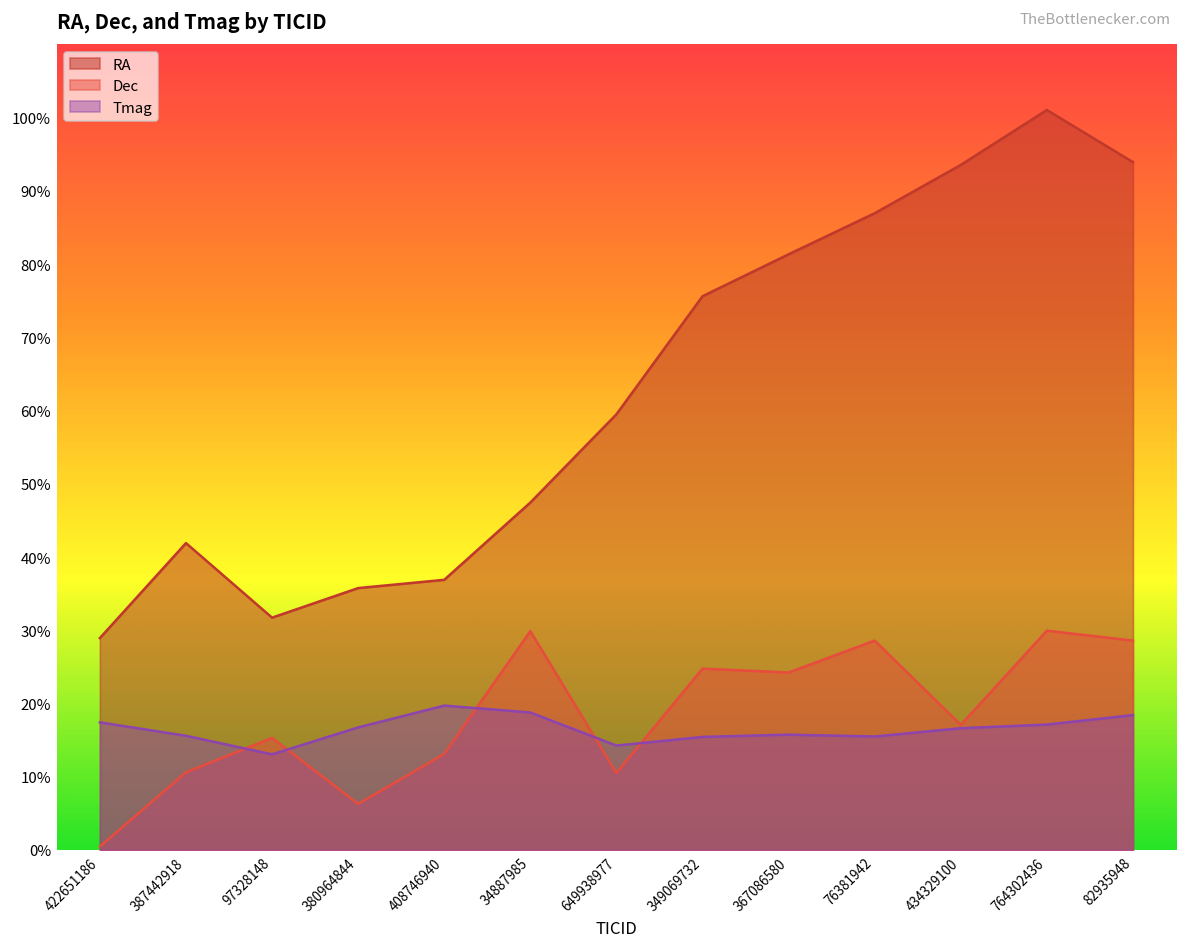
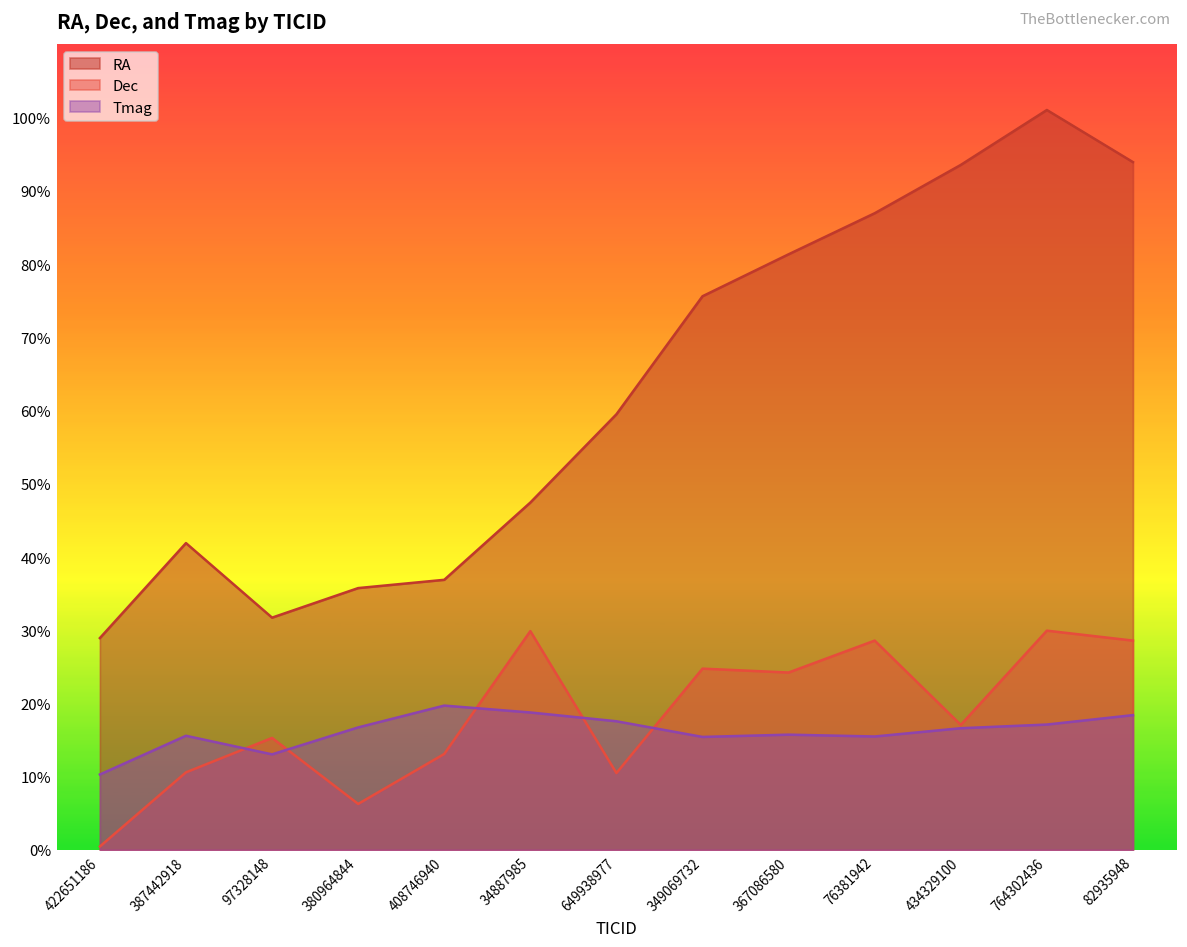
Tmag, 422651186: 17% -> 10%
Tmag, 649938977: 14% -> 18%
